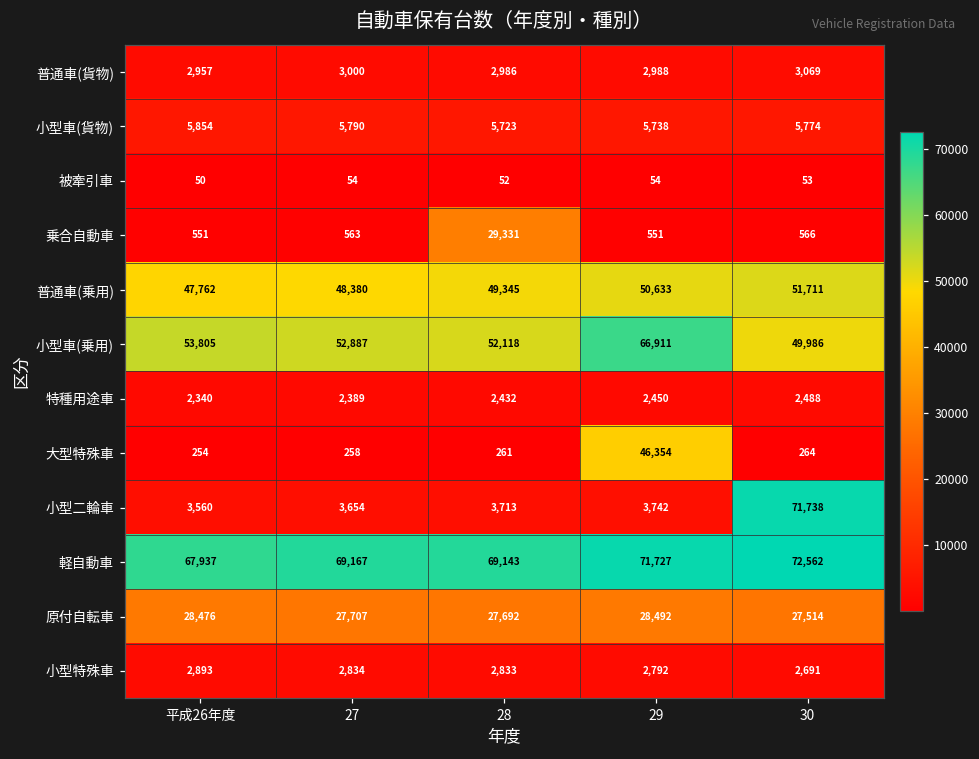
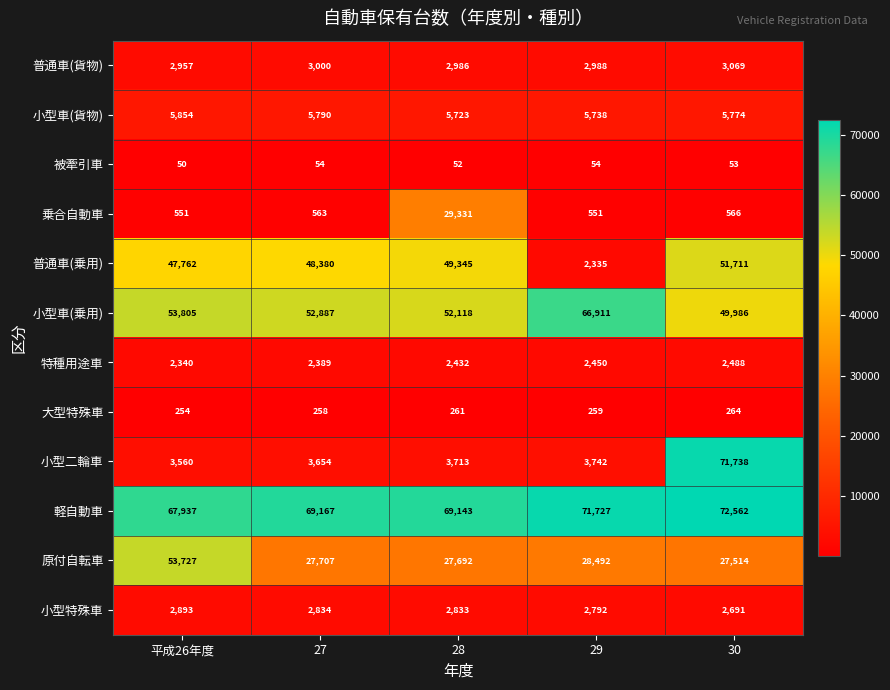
普通車(乗用), 29: 50,633 -> 2,335
大型特殊車, 29: 46,354 -> 259
原付自転車, 平成26年度: 28,476 -> 53,727
